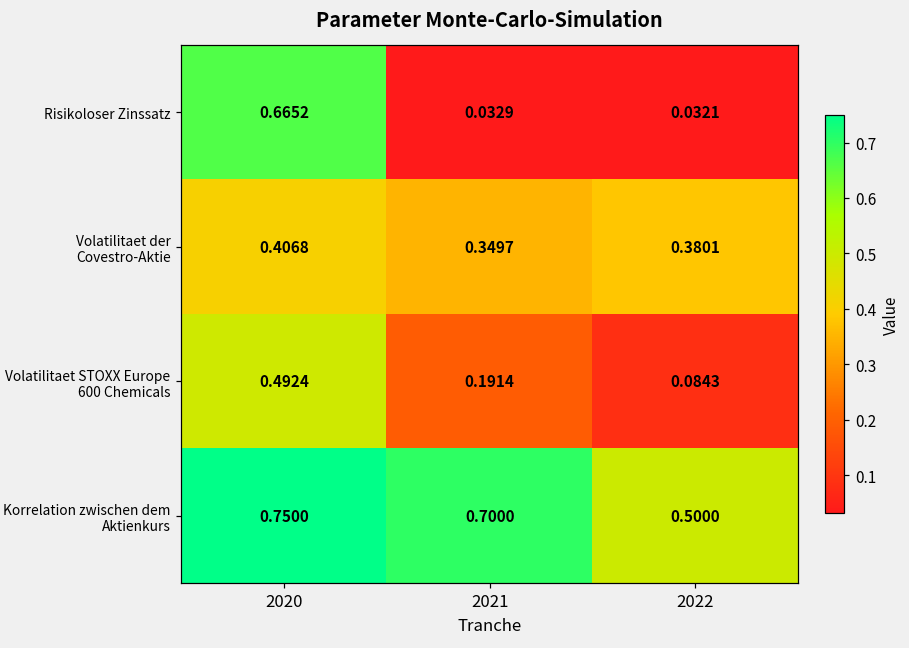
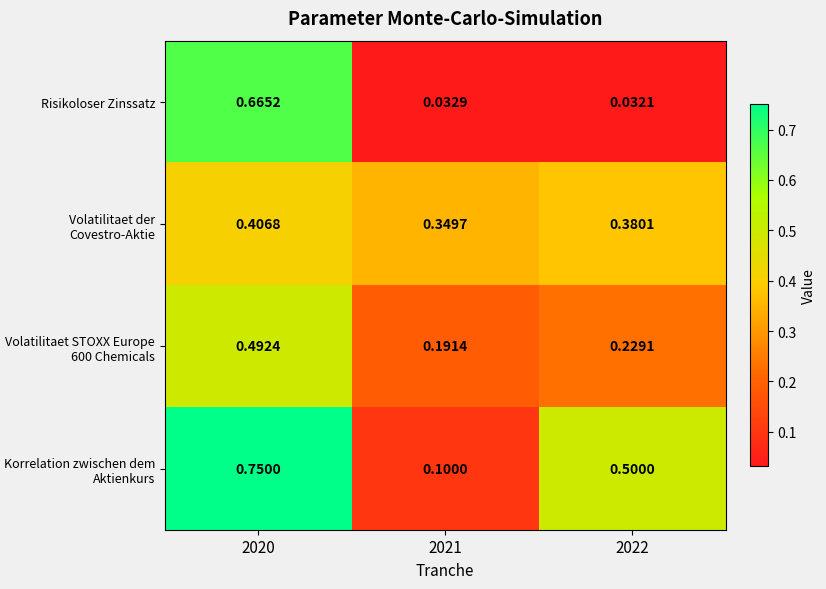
Volatilitaet STOXX Europe 600 Chemicals, 2022: 0.0843 -> 0.2291
Korrelation zwischen dem Aktienkurs, 2021: 0.7000 -> 0.1000
